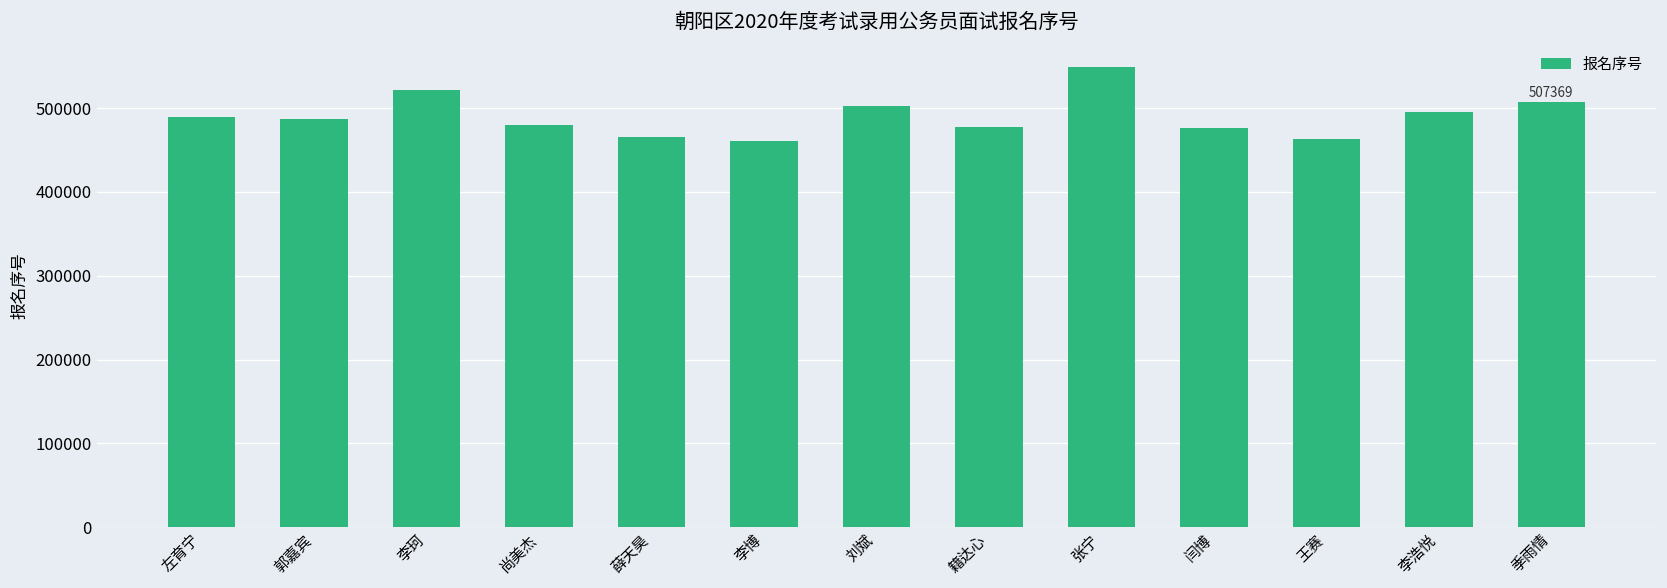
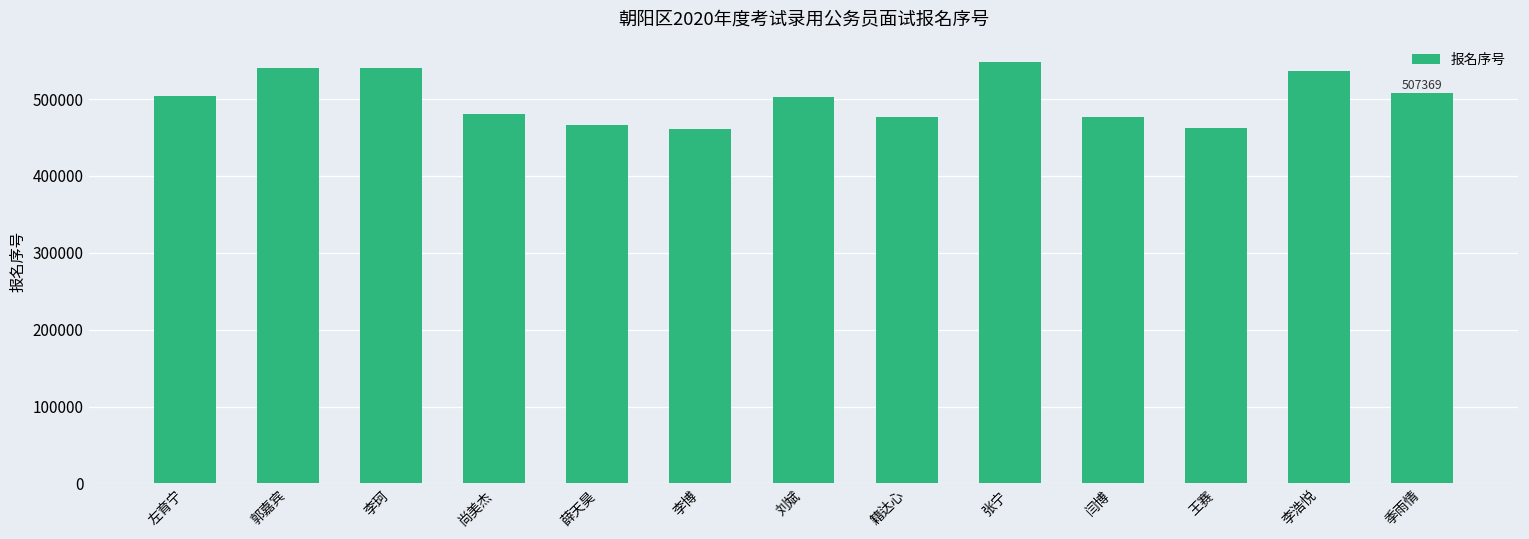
左育宁: 490000 -> 500000
郭嘉宾: 490000 -> 540000
李珂: 520000 -> 540000
李浩悦: 500000 -> 540000
